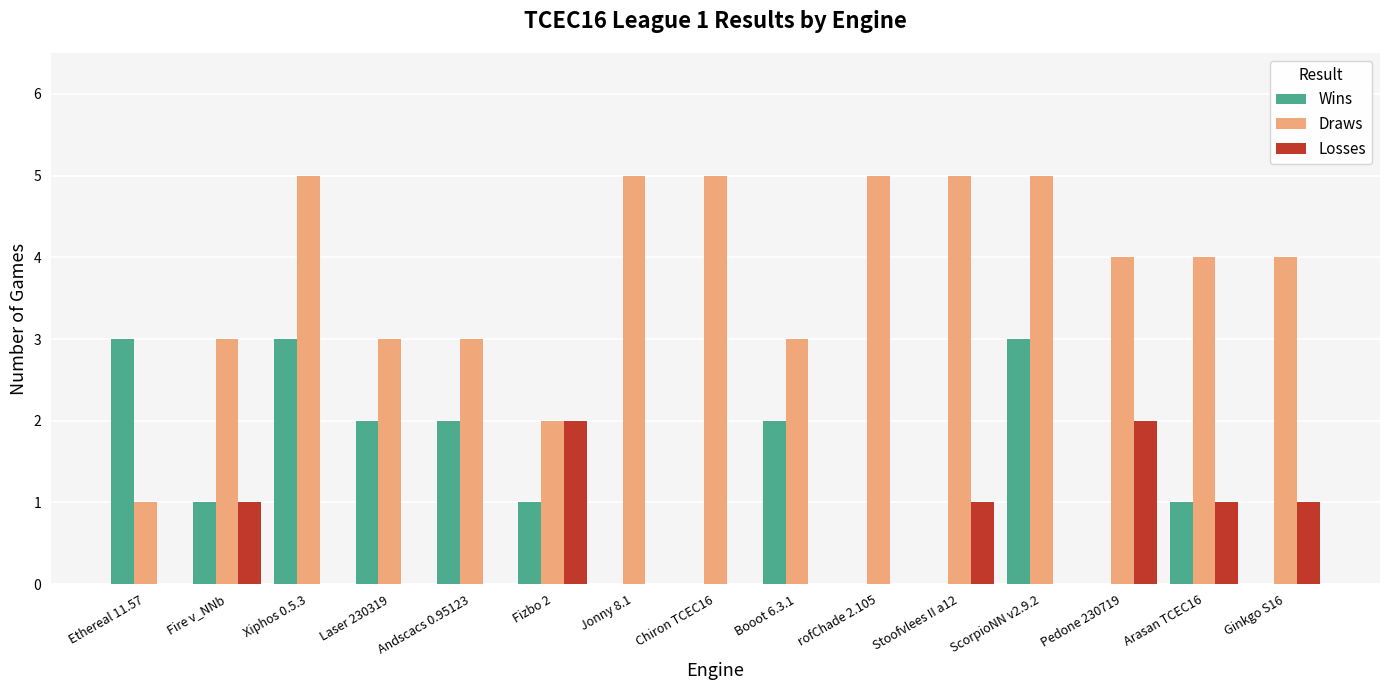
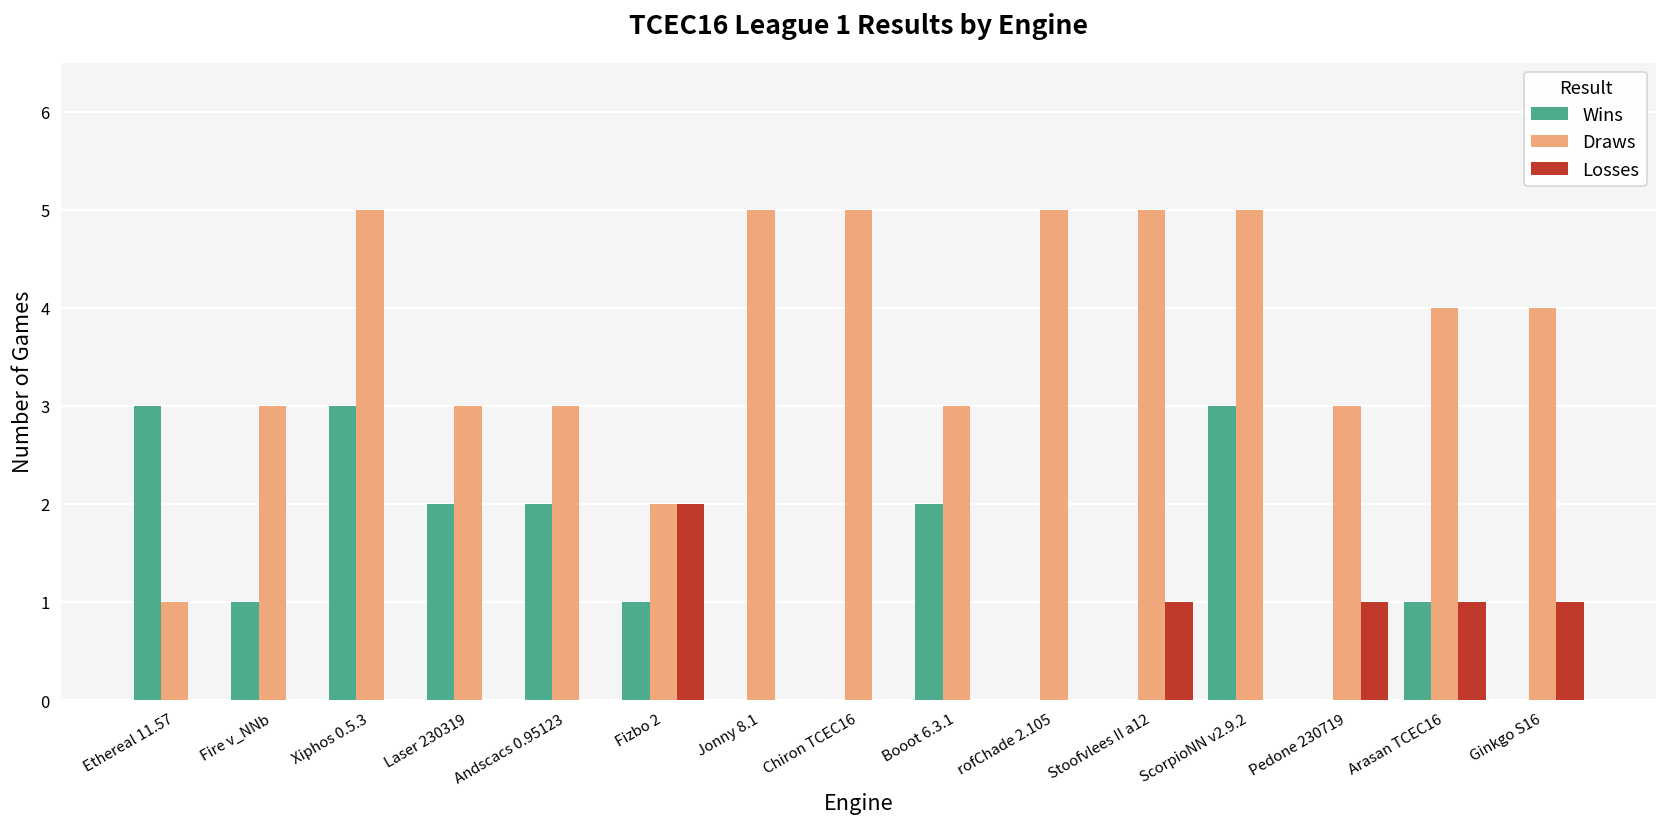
Losses, Fire v_NNb: 1 -> 0
Draws, Pedone 230719: 4 -> 3
Losses, Pedone 230719: 2 -> 1
